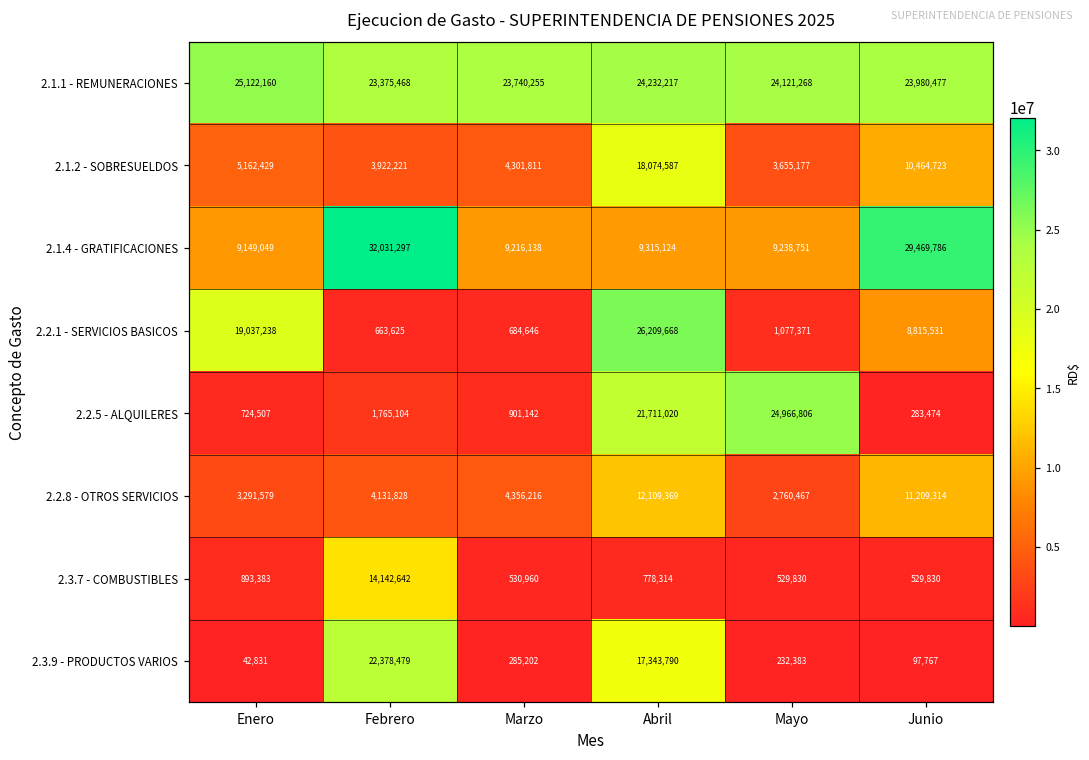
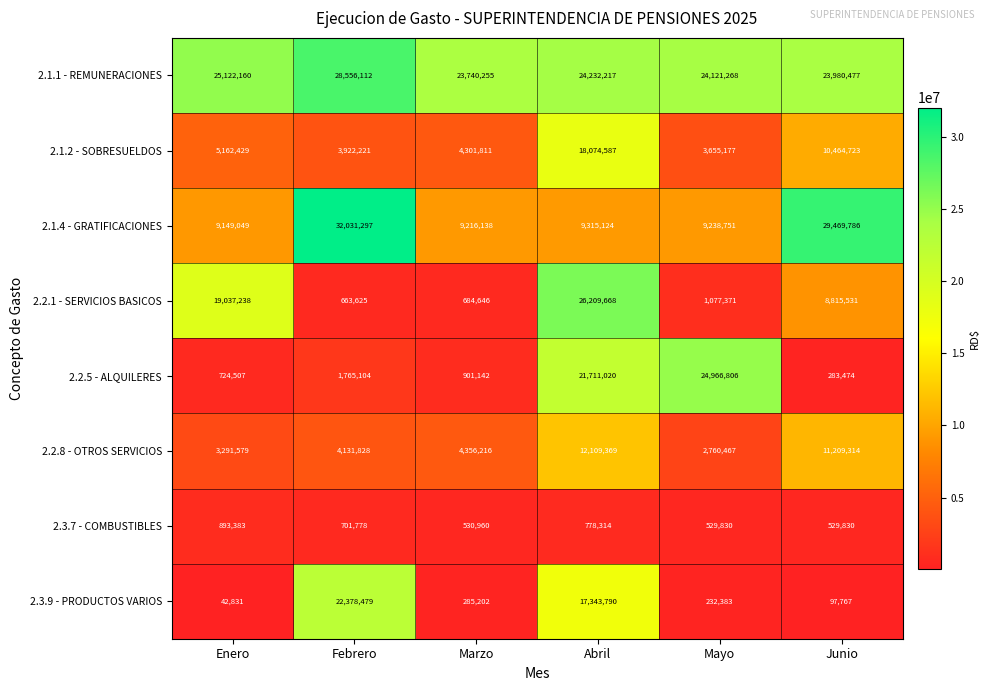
2.1.1 - REMUNERACIONES, Febrero: 23,375,468 -> 28,556,112
2.3.7 - COMBUSTIBLES, Febrero: 14,142,642 -> 701,778
